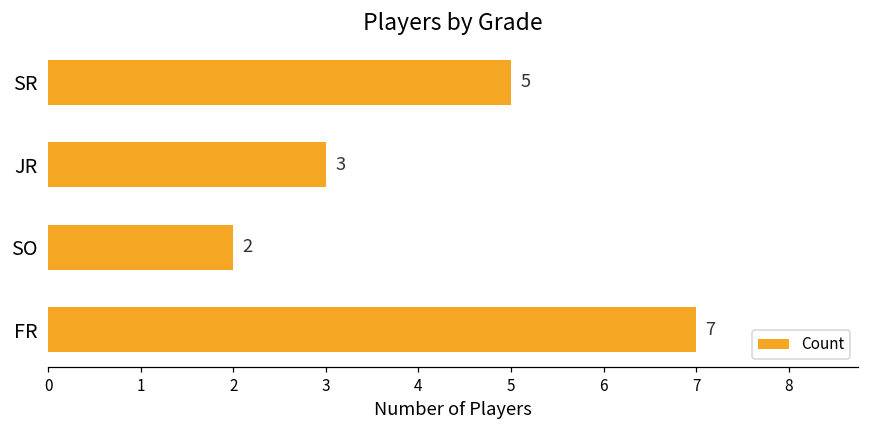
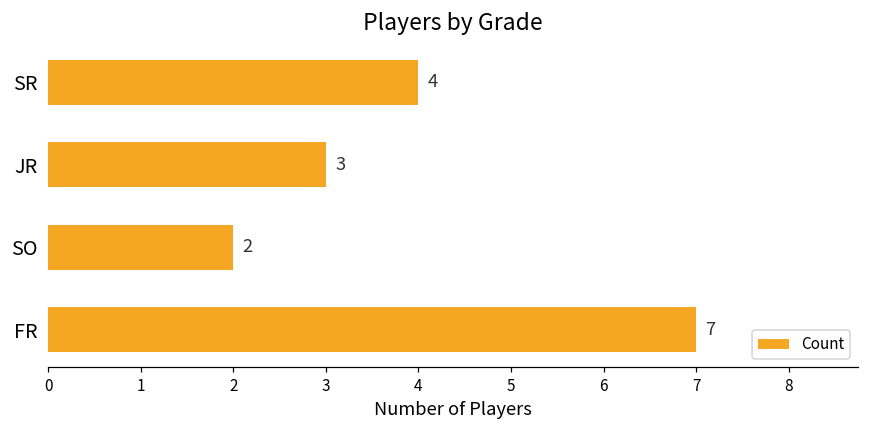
SR: 5 -> 4
